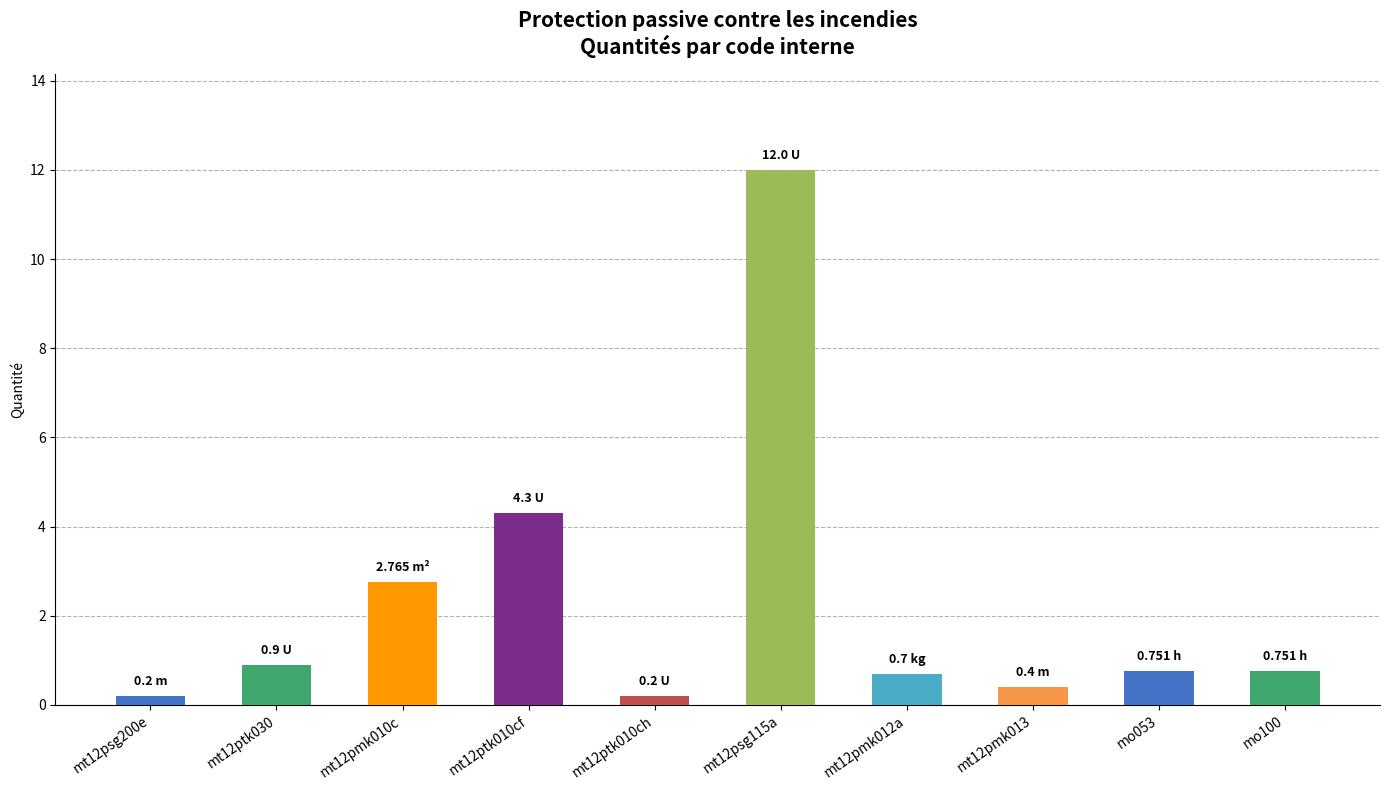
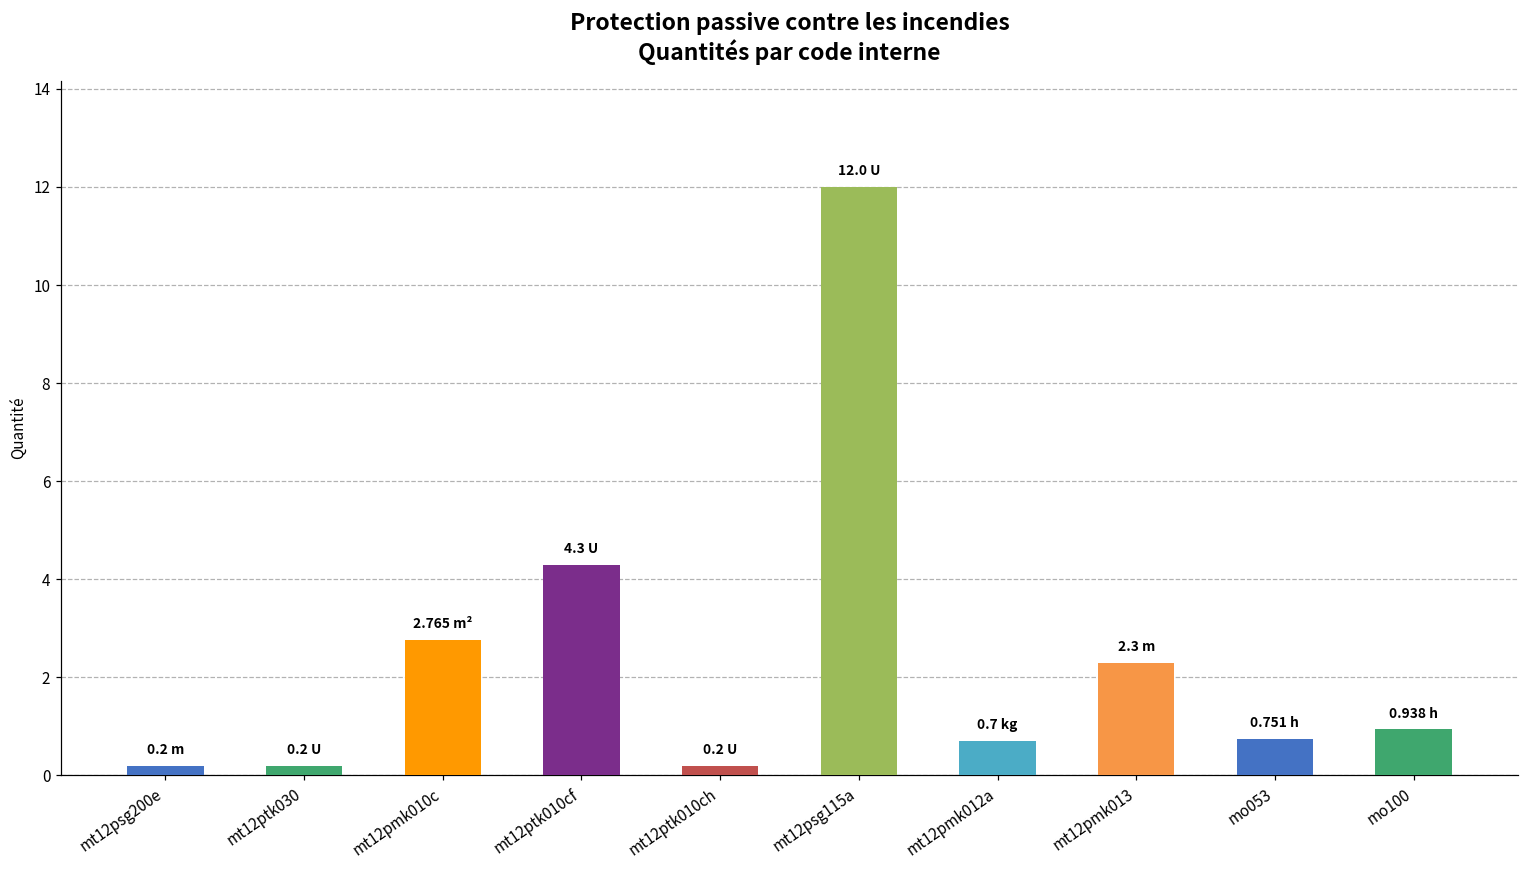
mt12ptk030: 0.9 -> 0.2
mt12pmk013: 0.4 -> 2.3
mo100: 0.751 -> 0.938
